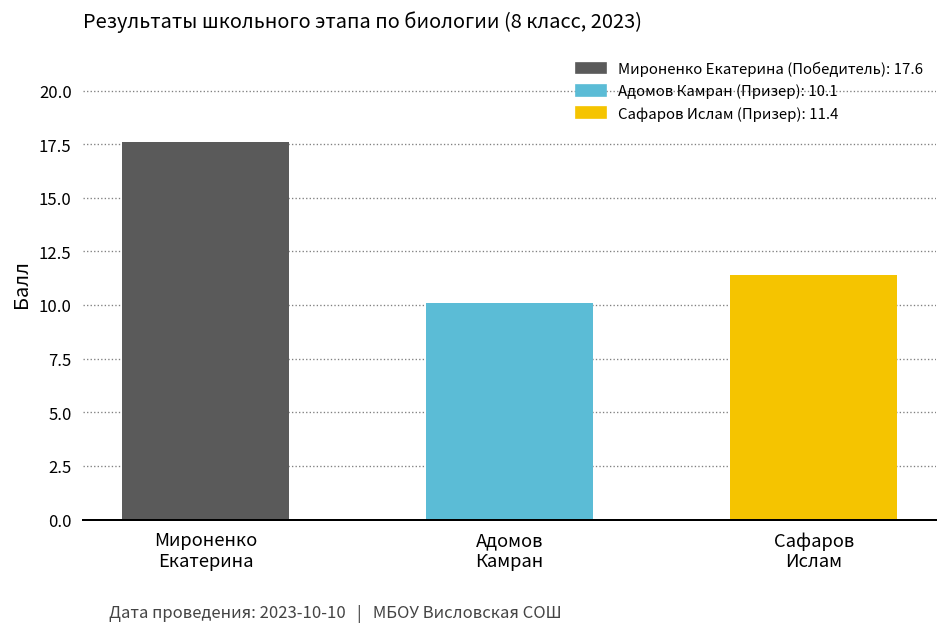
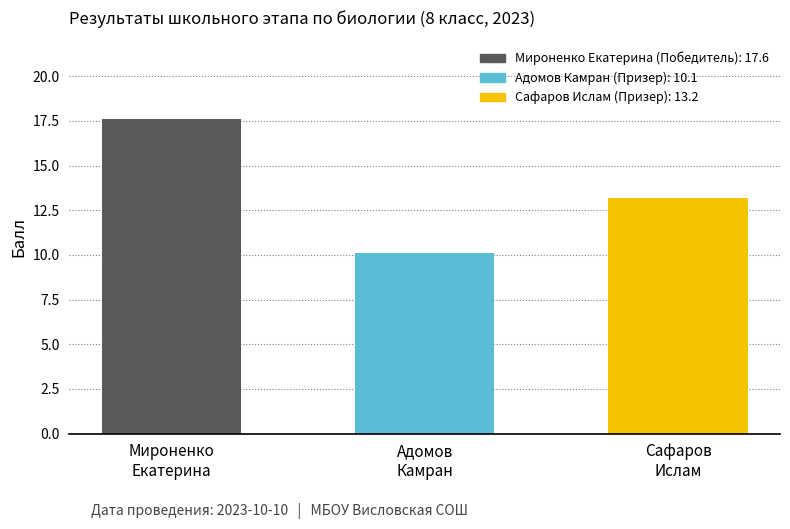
Сафаров Ислам: 11.4 -> 13.2
